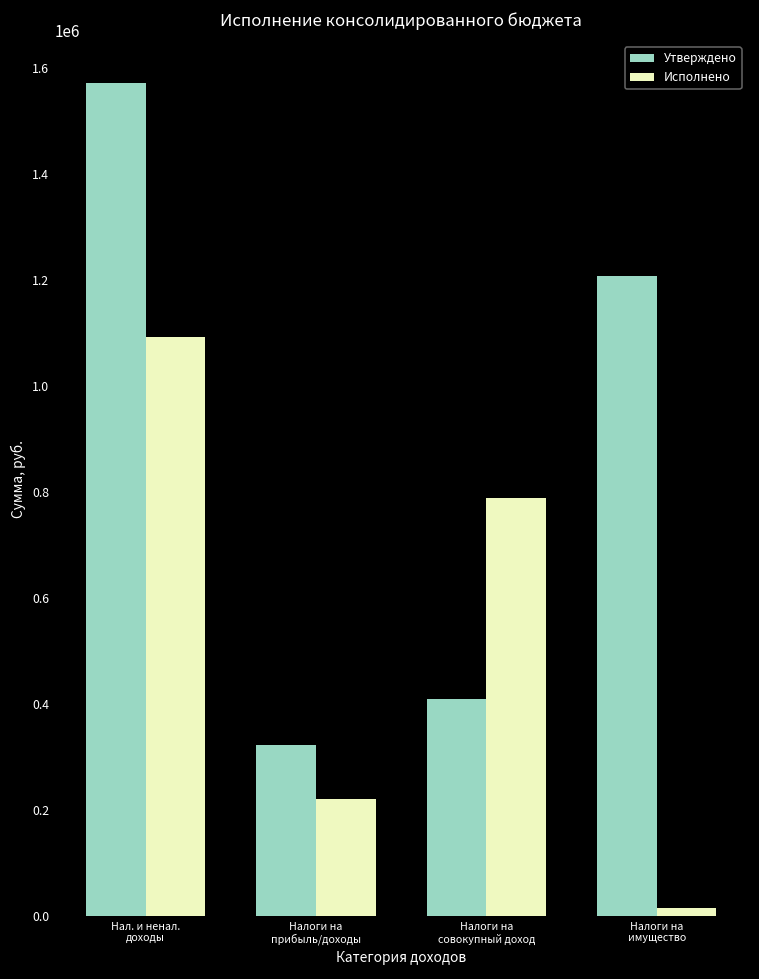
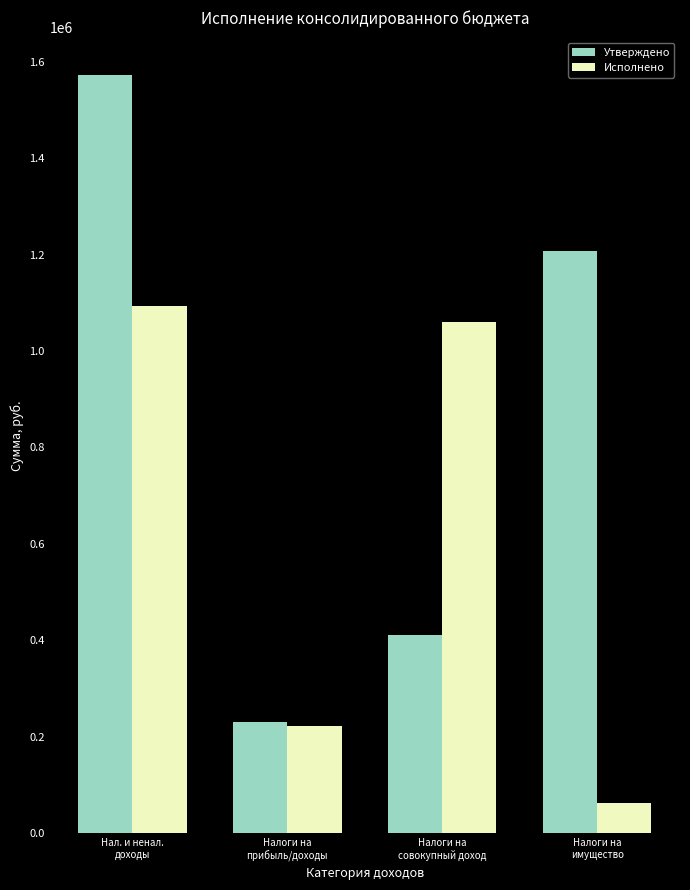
Утверждено, Налоги на прибыль/доходы: 320000 -> 230000
Исполнено, Налоги на совокупный доход: 790000 -> 1060000
Исполнено, Налоги на имущество: 20000 -> 60000
